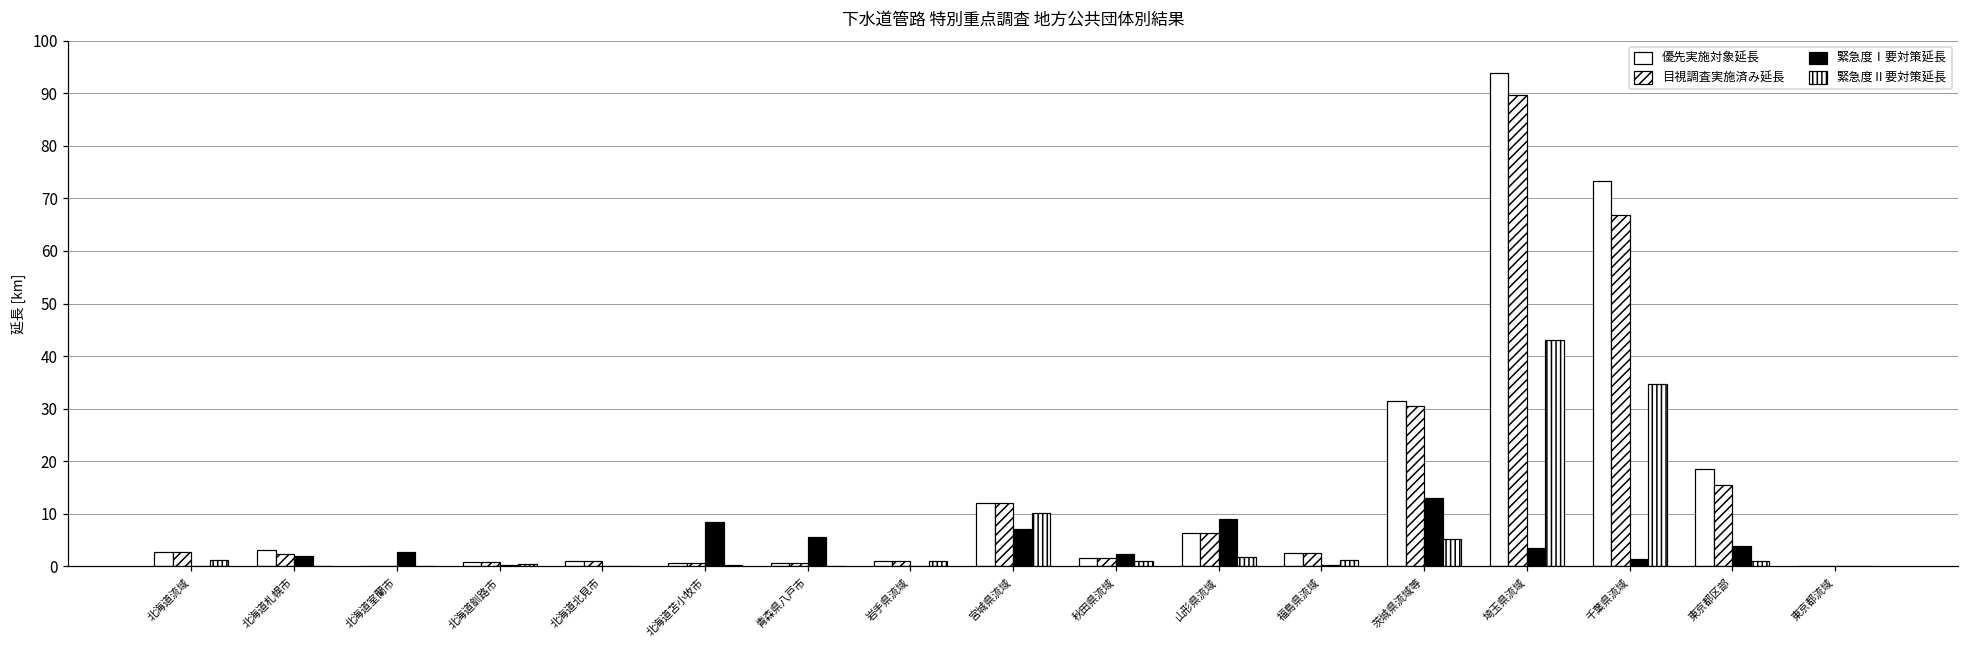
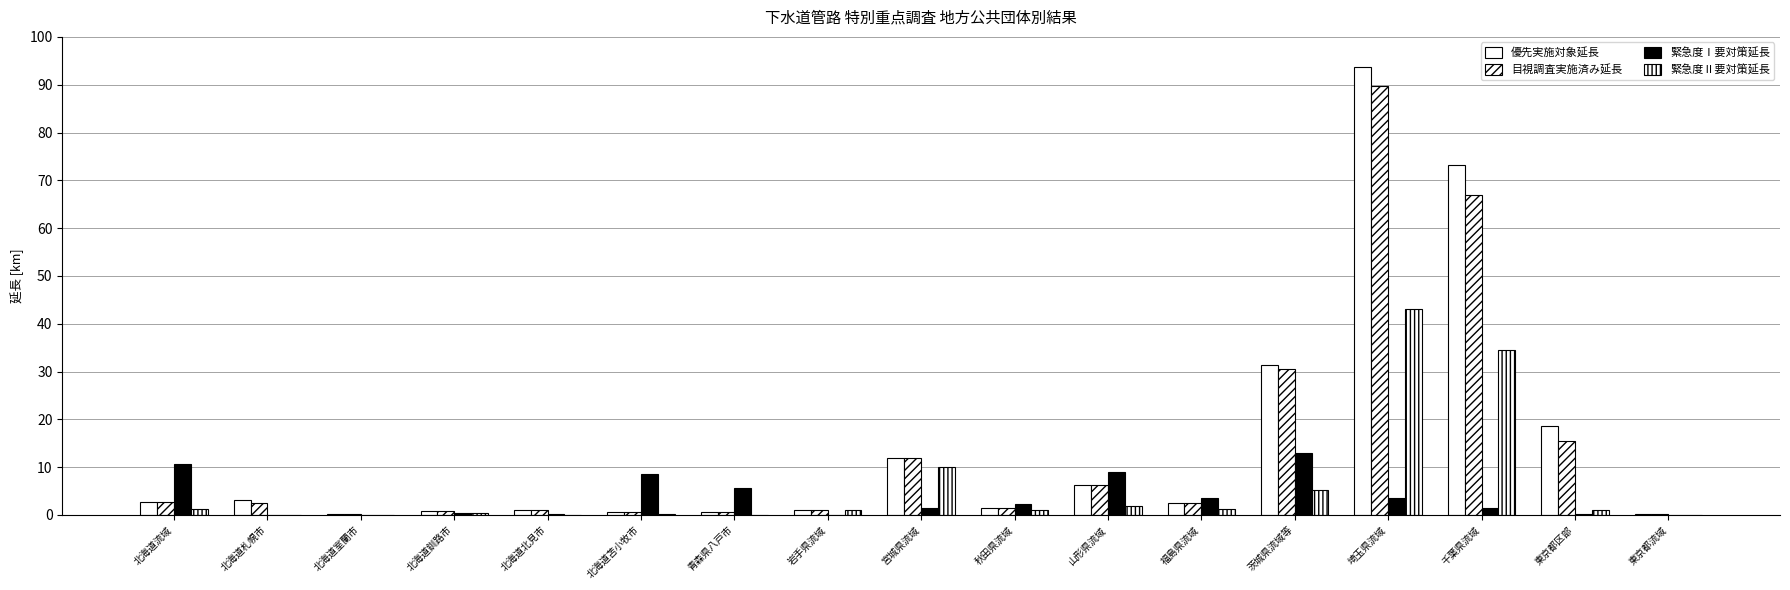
緊急度Ⅰ要対策延長, 北海道流域: 0 -> 11
緊急度Ⅰ要対策延長, 北海道札幌市: 2 -> 0
緊急度Ⅰ要対策延長, 北海道室蘭市: 3 -> 0
緊急度Ⅰ要対策延長, 宮城県流域: 7 -> 2
緊急度Ⅰ要対策延長, 福島県流域: 0 -> 4
緊急度Ⅰ要対策延長, 東京都区部: 4 -> 0
